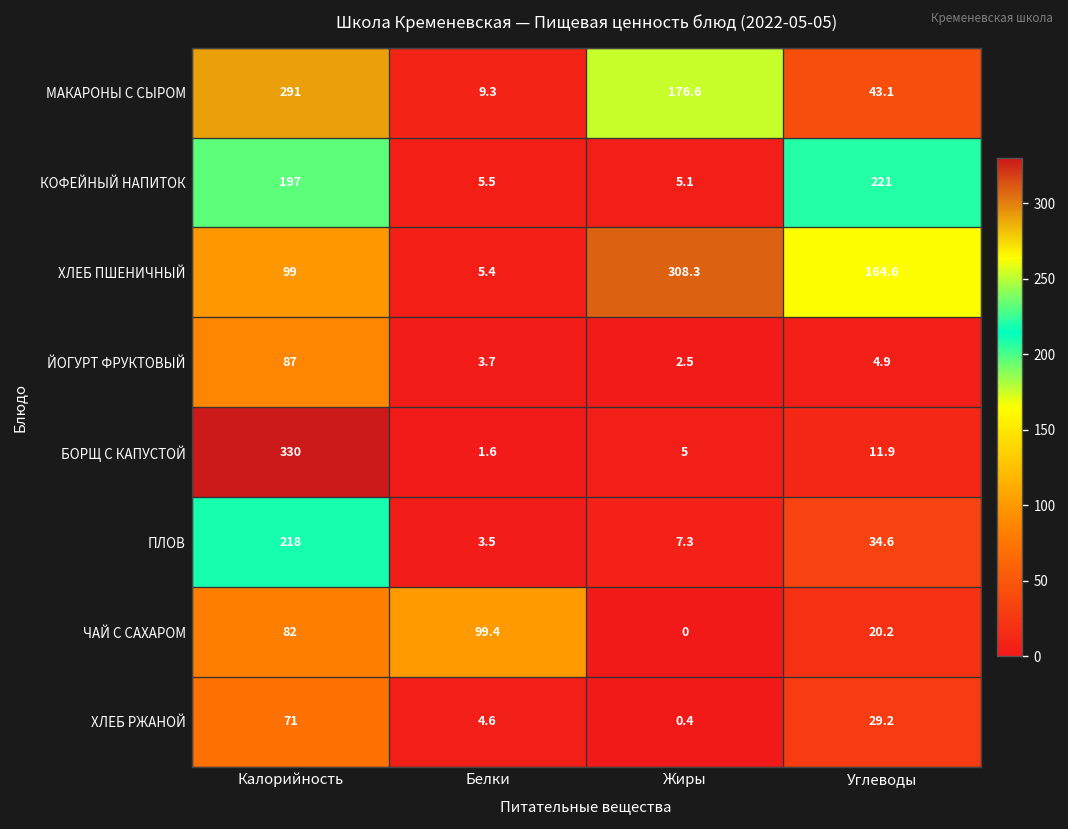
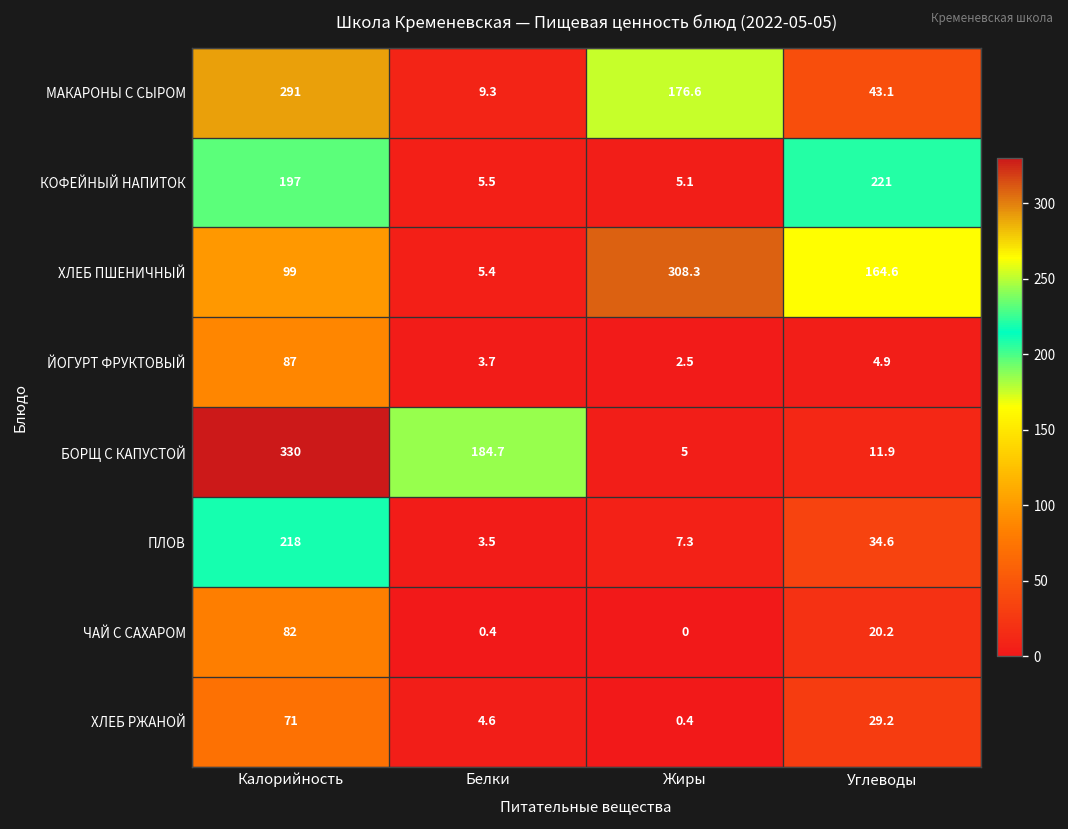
БОРЩ С КАПУСТОЙ, Белки: 1.6 -> 184.7
ЧАЙ С САХАРОМ, Белки: 99.4 -> 0.4
